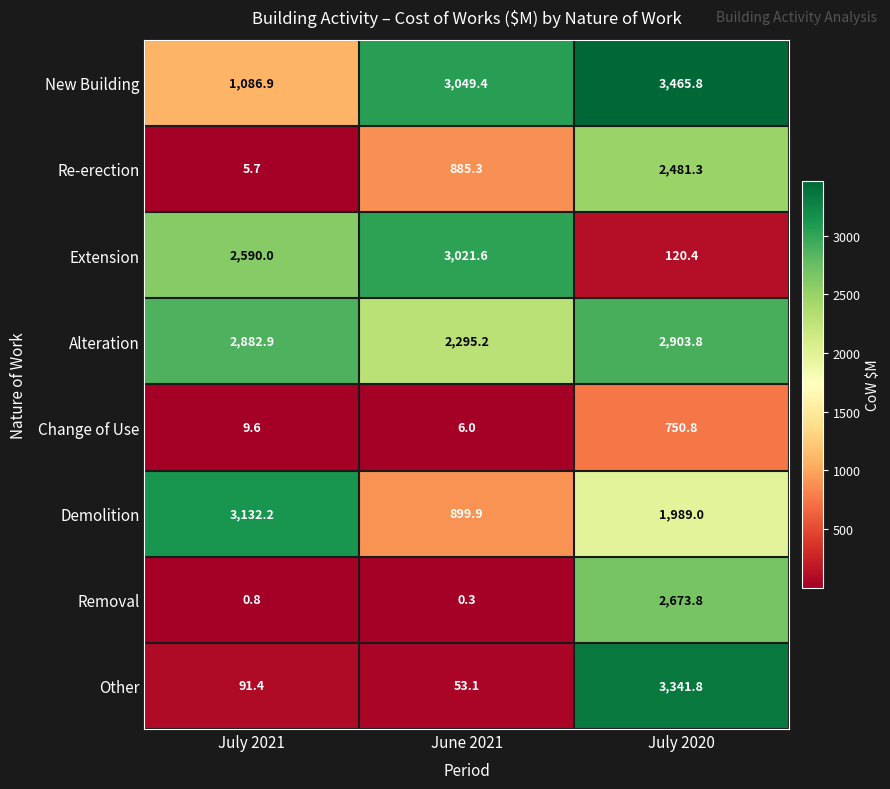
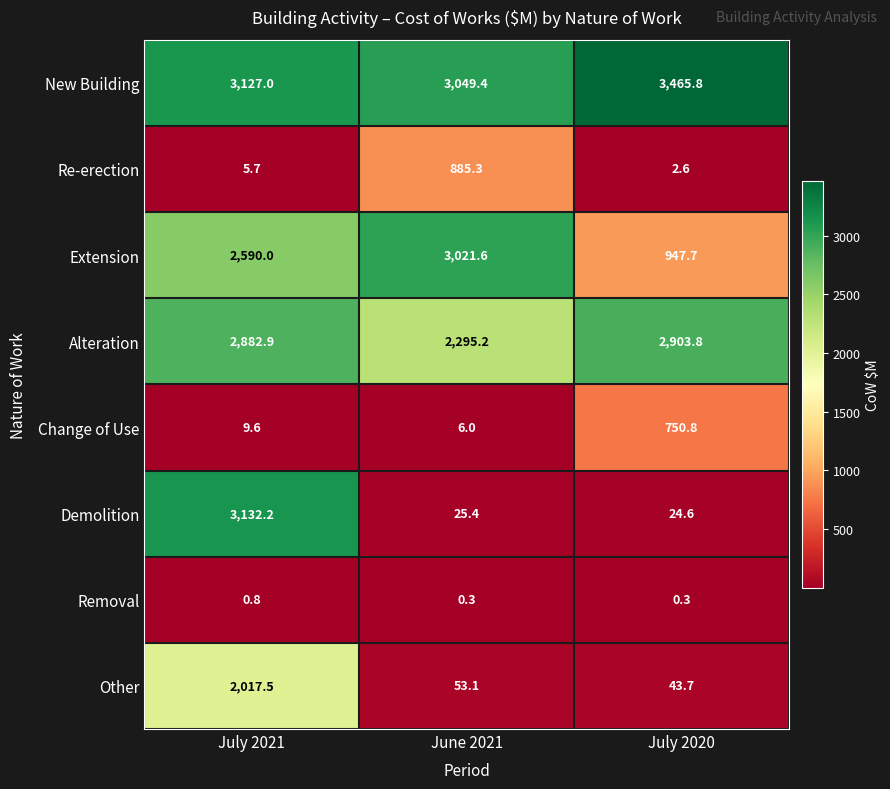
New Building, July 2021: 1,086.9 -> 3,127.0
Re-erection, July 2020: 2,481.3 -> 2.6
Extension, July 2020: 120.4 -> 947.7
Demolition, June 2021: 899.9 -> 25.4
Demolition, July 2020: 1,989.0 -> 24.6
Removal, July 2020: 2,673.8 -> 0.3
Other, July 2021: 91.4 -> 2,017.5
Other, July 2020: 3,341.8 -> 43.7
